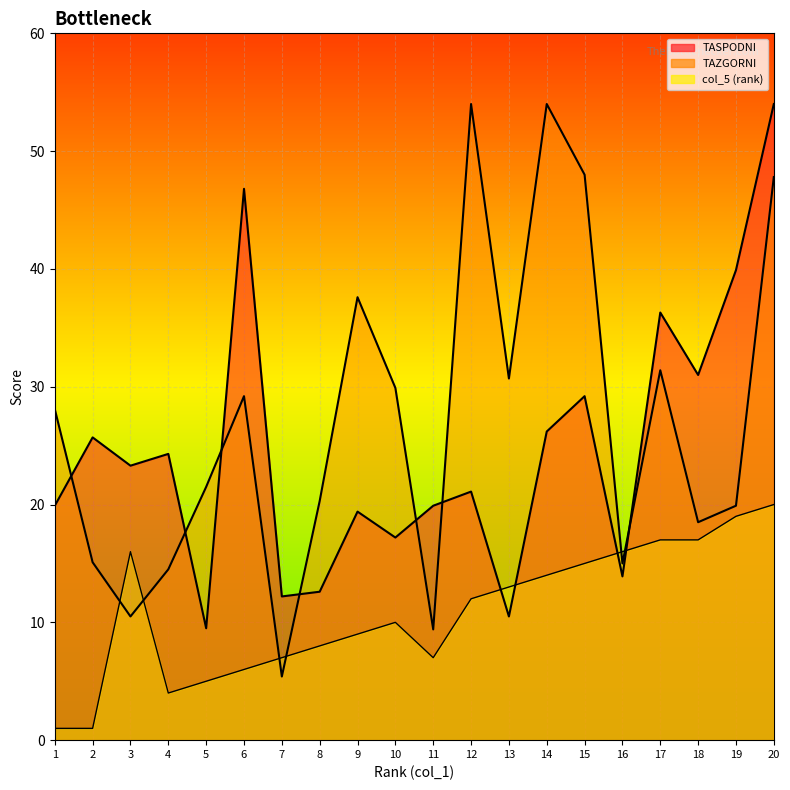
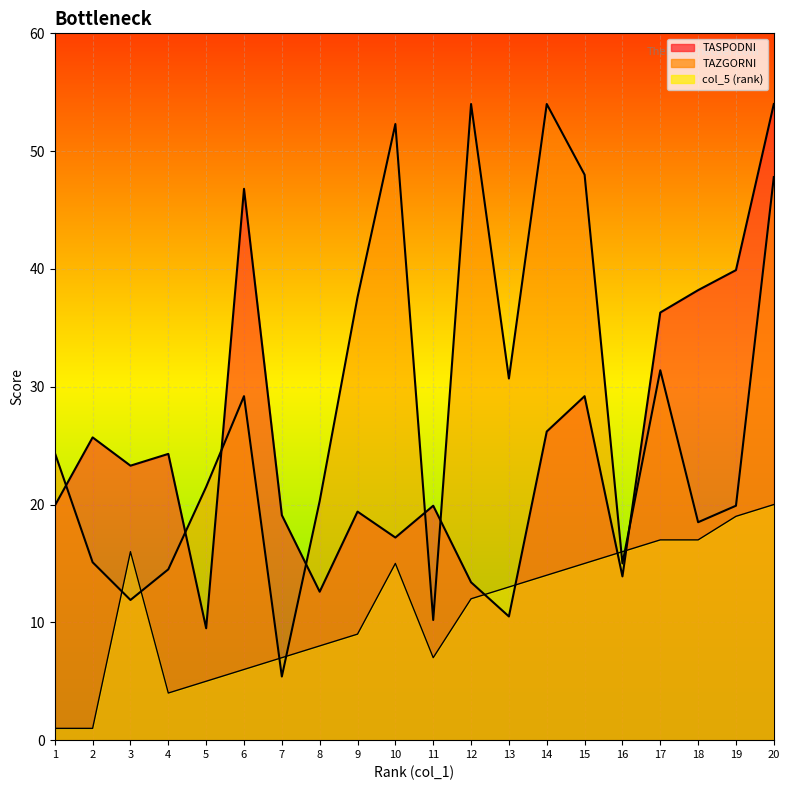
TAZGORNI, 1: 28.1 -> 24.4
TAZGORNI, 3: 10.5 -> 11.9
TASPODNI, 7: 12.2 -> 19.1
TAZGORNI, 10: 29.9 -> 52.3
col_5 (rank), 10: 10 -> 15
TAZGORNI, 11: 9.4 -> 10.2
TASPODNI, 12: 21.1 -> 13.4
TASPODNI, 18: 31.0 -> 38.2
